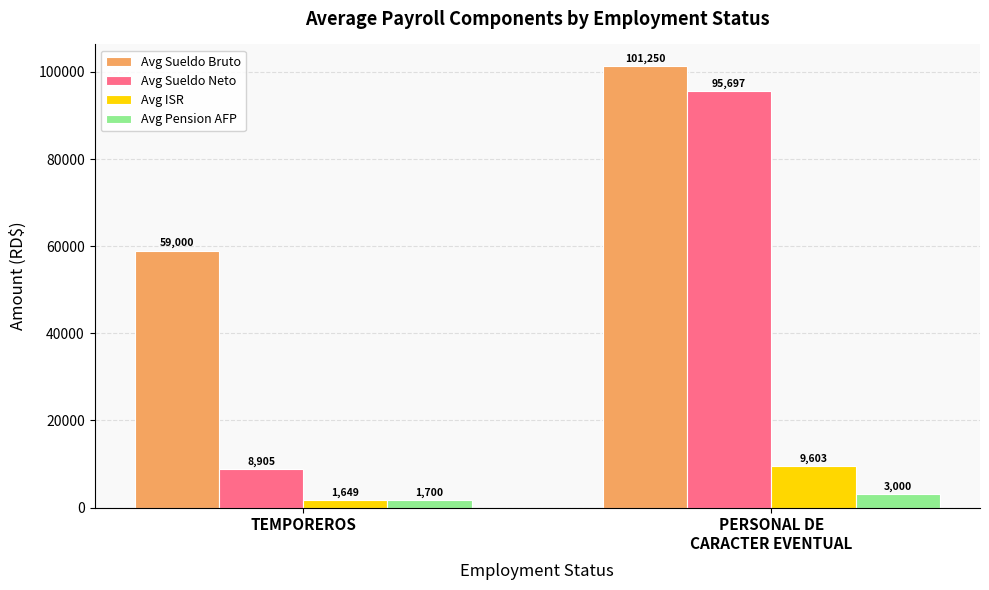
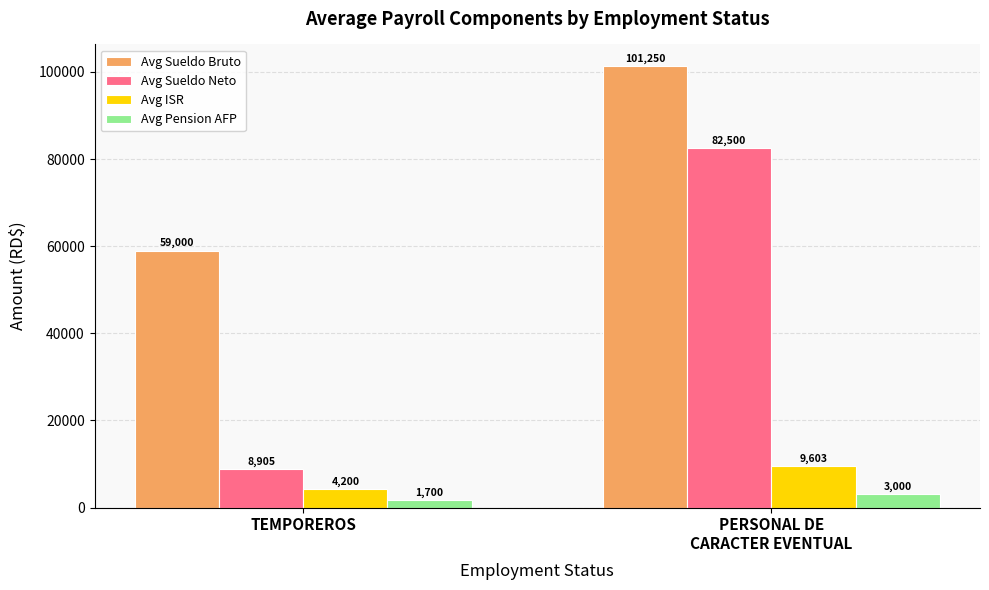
Avg ISR, TEMPOREROS: 1,649 -> 4,200
Avg Sueldo Neto, PERSONAL DE CARACTER EVENTUAL: 95,697 -> 82,500
